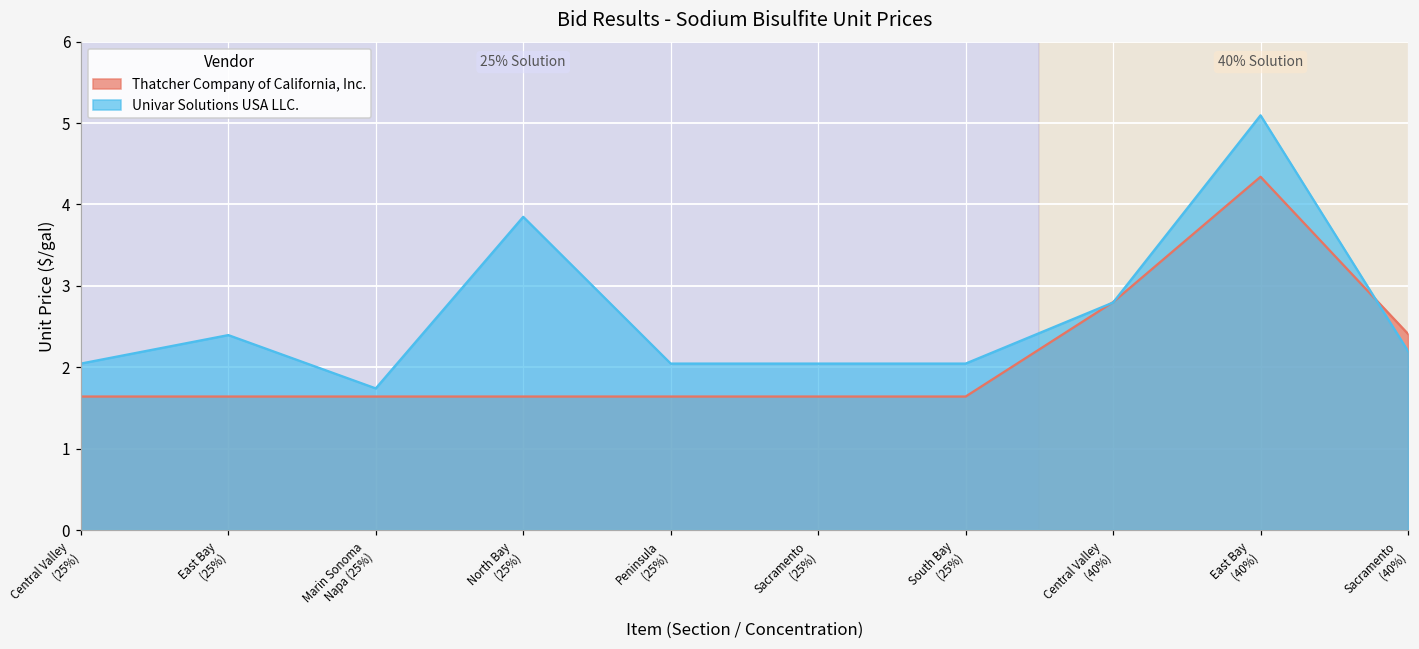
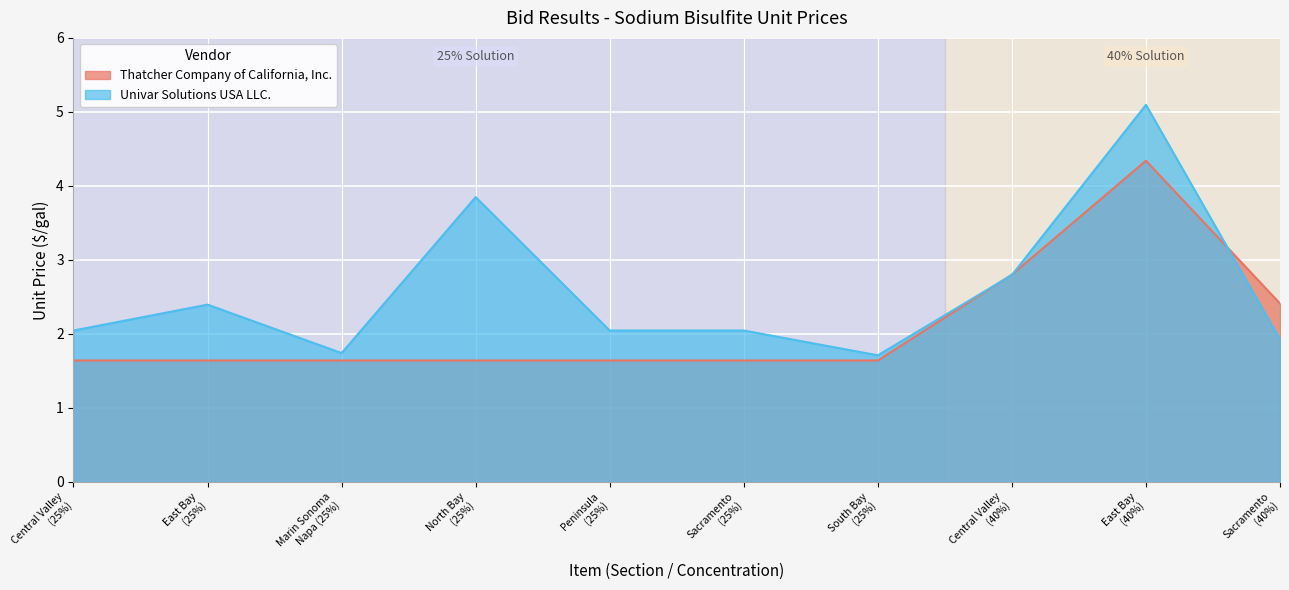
Univar Solutions USA LLC., South Bay (25%): 2.0 -> 1.7
Univar Solutions USA LLC., Sacramento (40%): 2.2 -> 1.9
